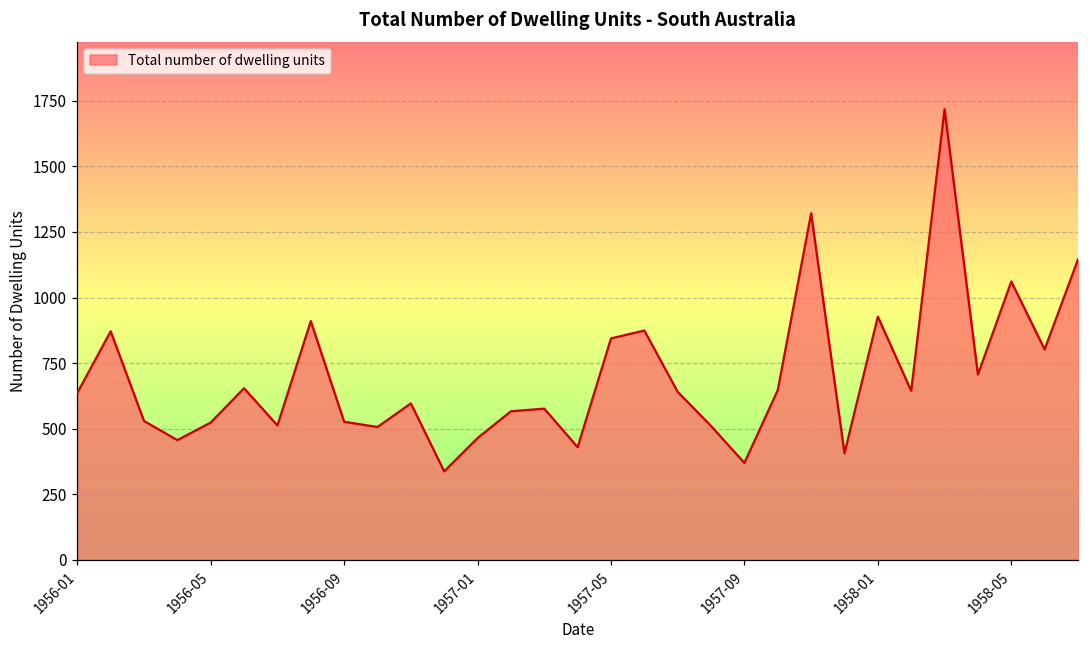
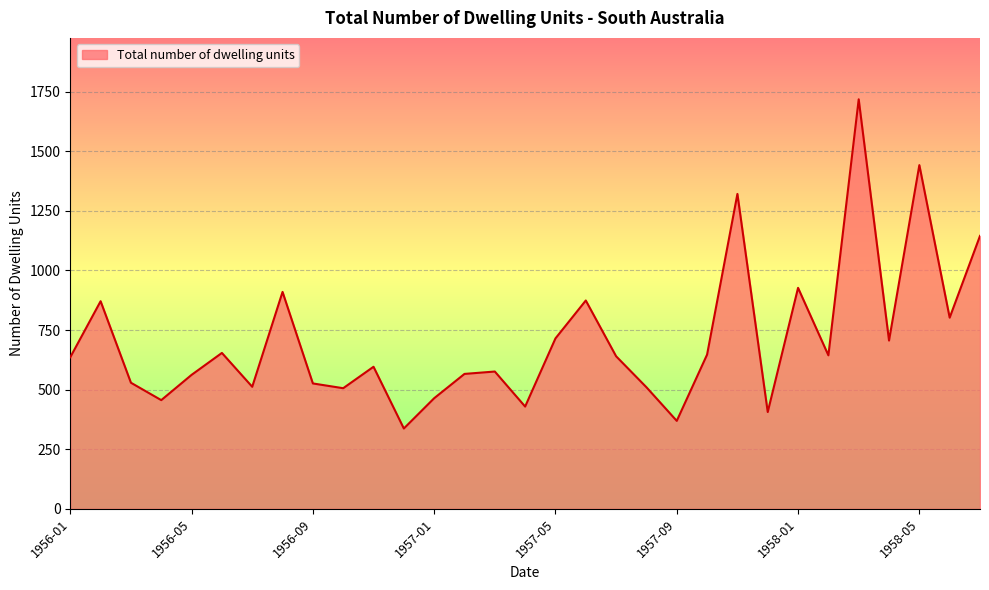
1956-05: 520 -> 560
1957-05: 840 -> 720
1958-05: 1060 -> 1440
